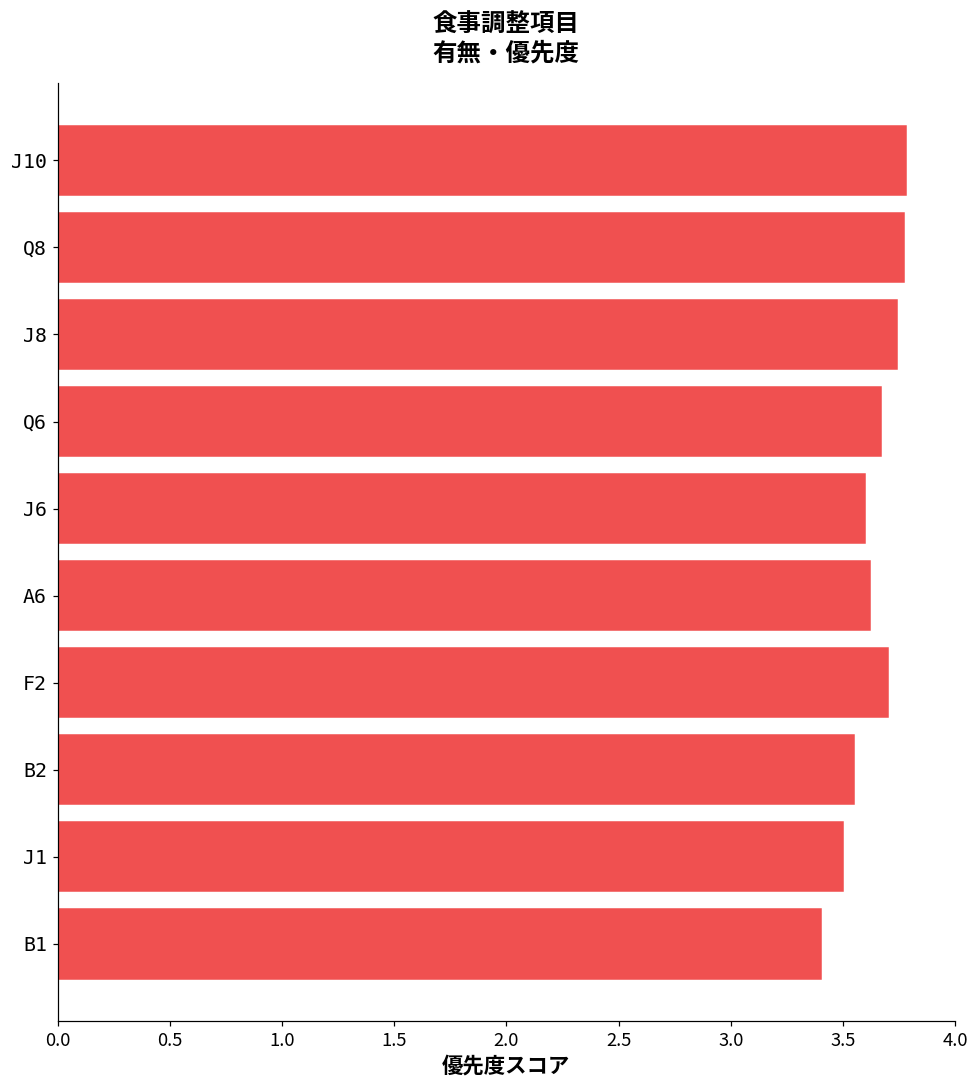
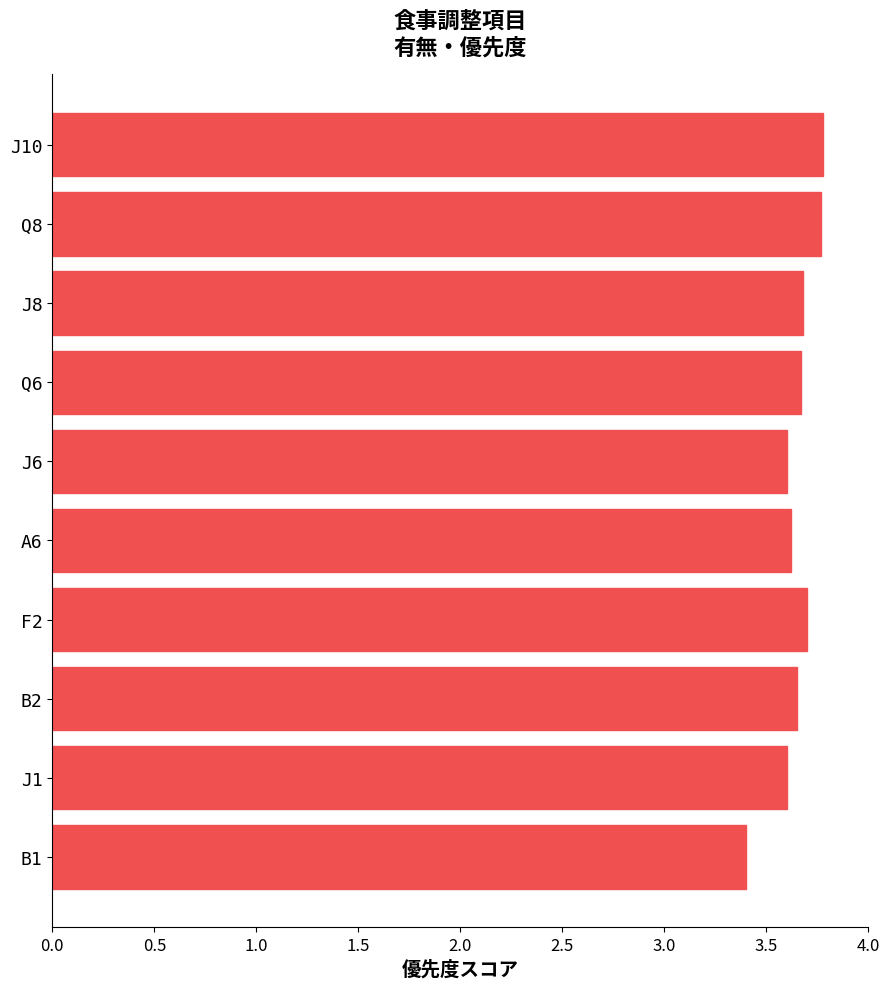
J8: 3.74 -> 3.68
B2: 3.55 -> 3.65
J1: 3.5 -> 3.6
